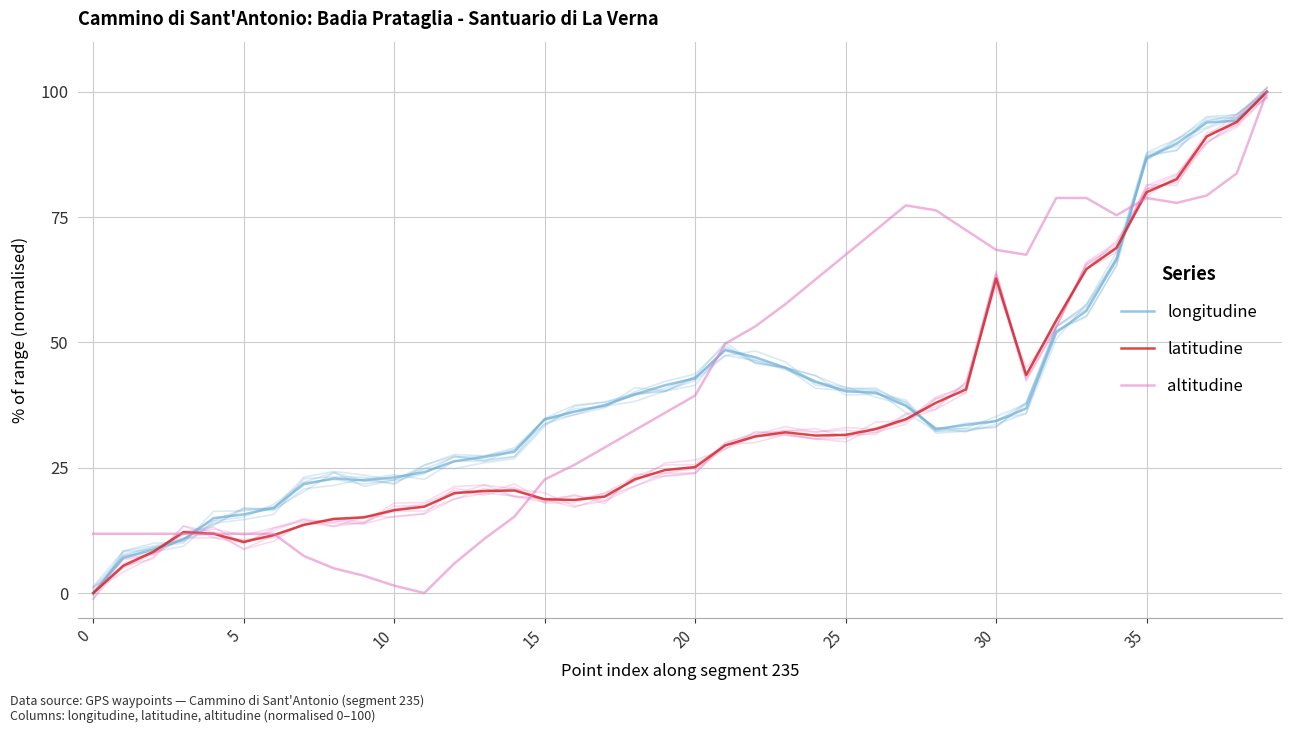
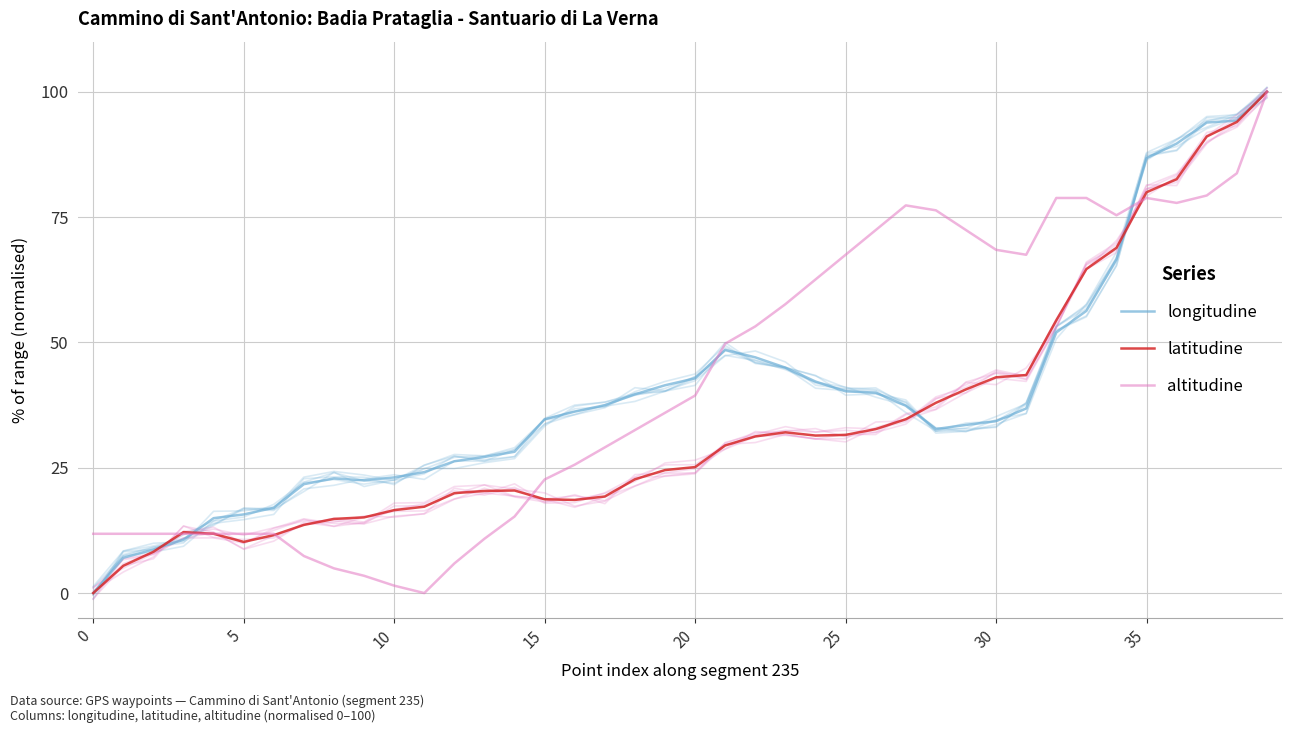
latitudine, 30: 63 -> 43
